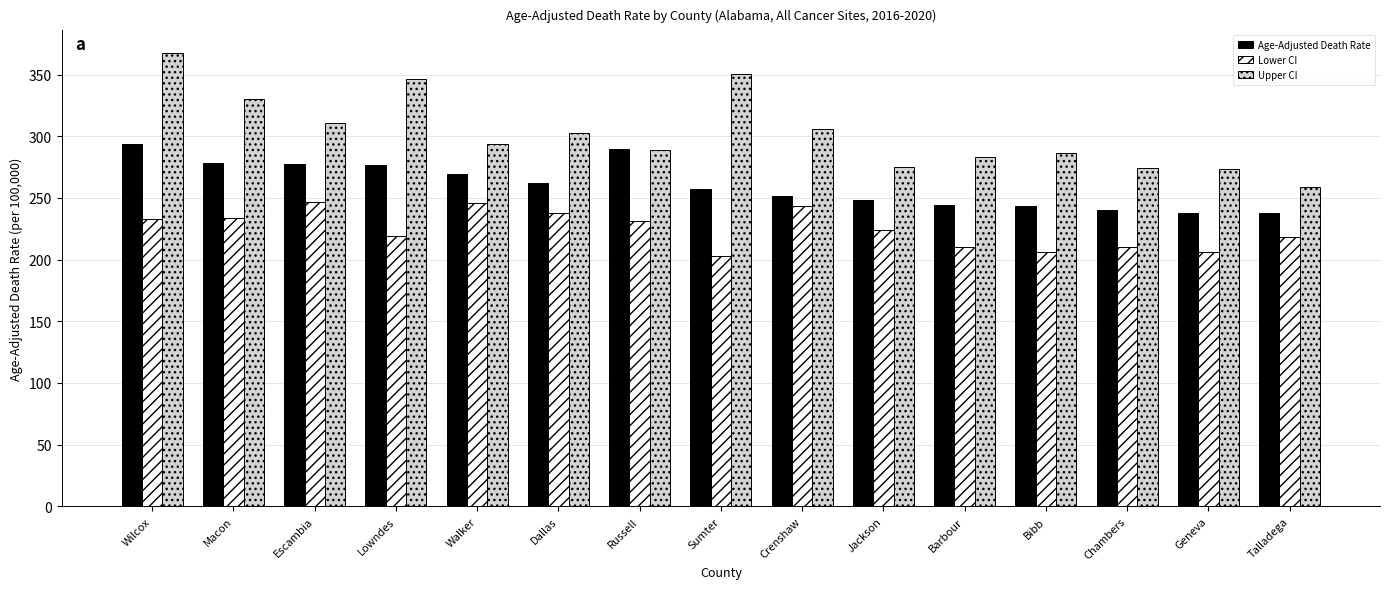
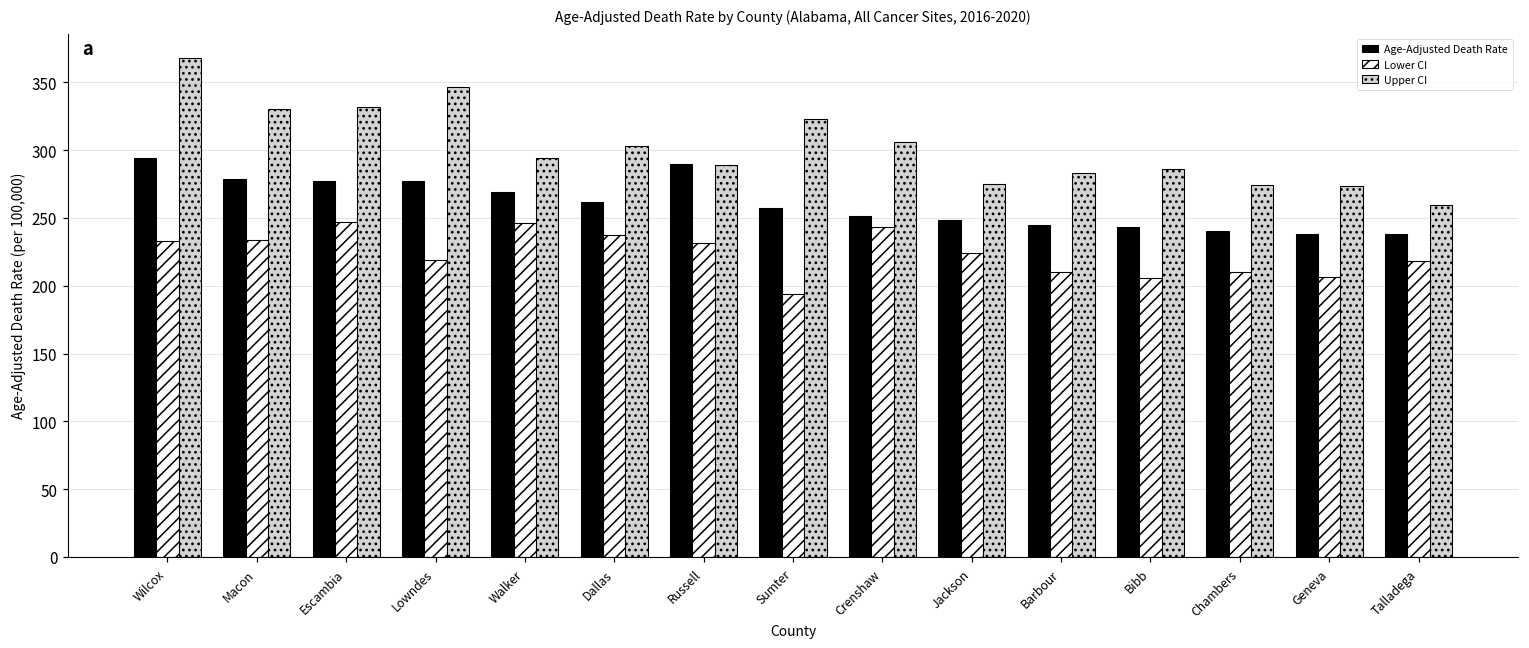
Upper CI, Escambia: 311 -> 331
Lower CI, Sumter: 203 -> 194
Upper CI, Sumter: 351 -> 323
